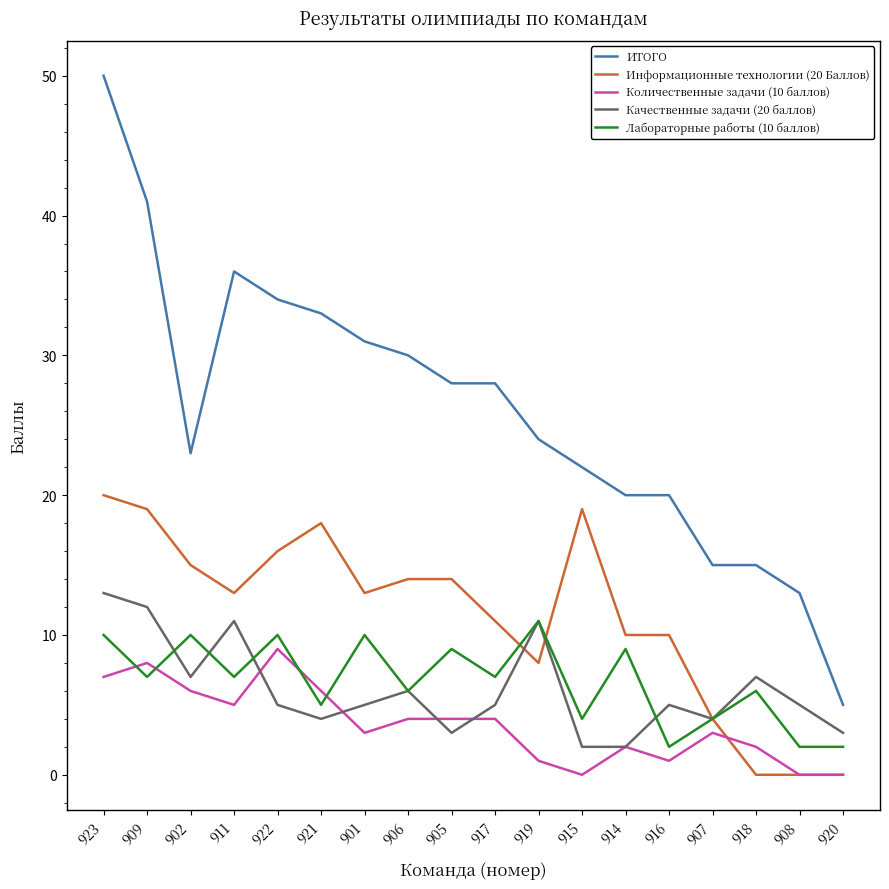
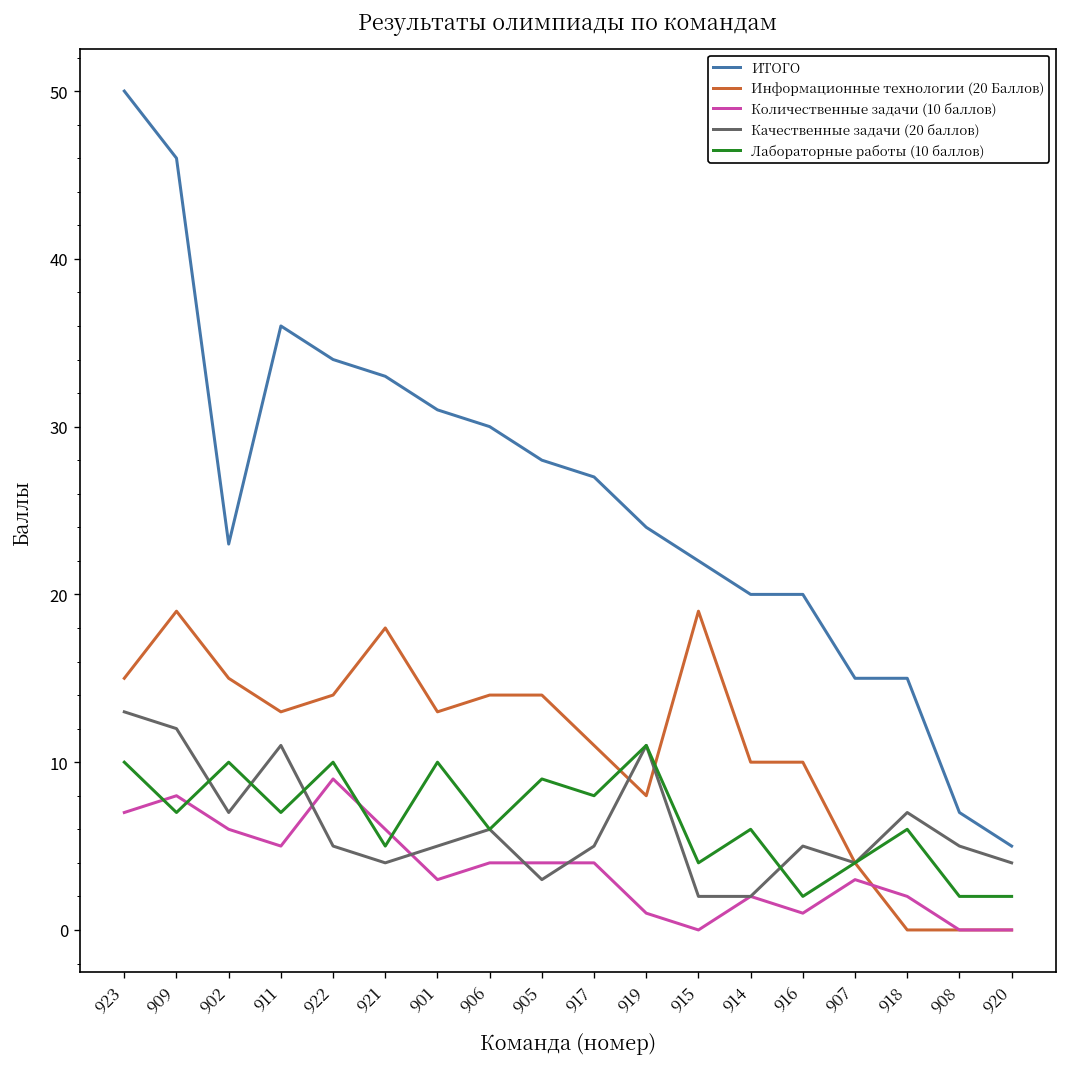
Информационные технологии (20 Баллов), 923: 20 -> 15
ИТОГО, 909: 41 -> 46
Информационные технологии (20 Баллов), 922: 16 -> 14
ИТОГО, 917: 28 -> 27
Лабораторные работы (10 баллов), 917: 7 -> 8
Лабораторные работы (10 баллов), 914: 9 -> 6
ИТОГО, 908: 13 -> 7
Качественные задачи (20 баллов), 920: 3 -> 4
